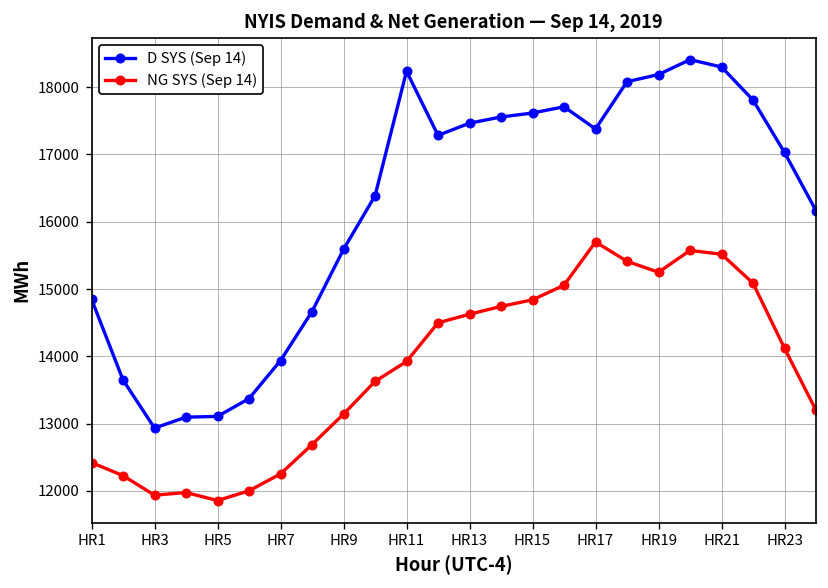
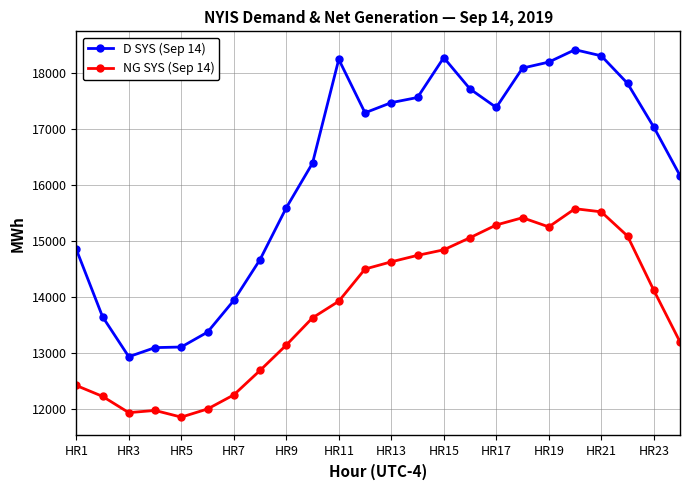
D SYS (Sep 14), HR15: 17600 -> 18300
NG SYS (Sep 14), HR17: 15700 -> 15300
